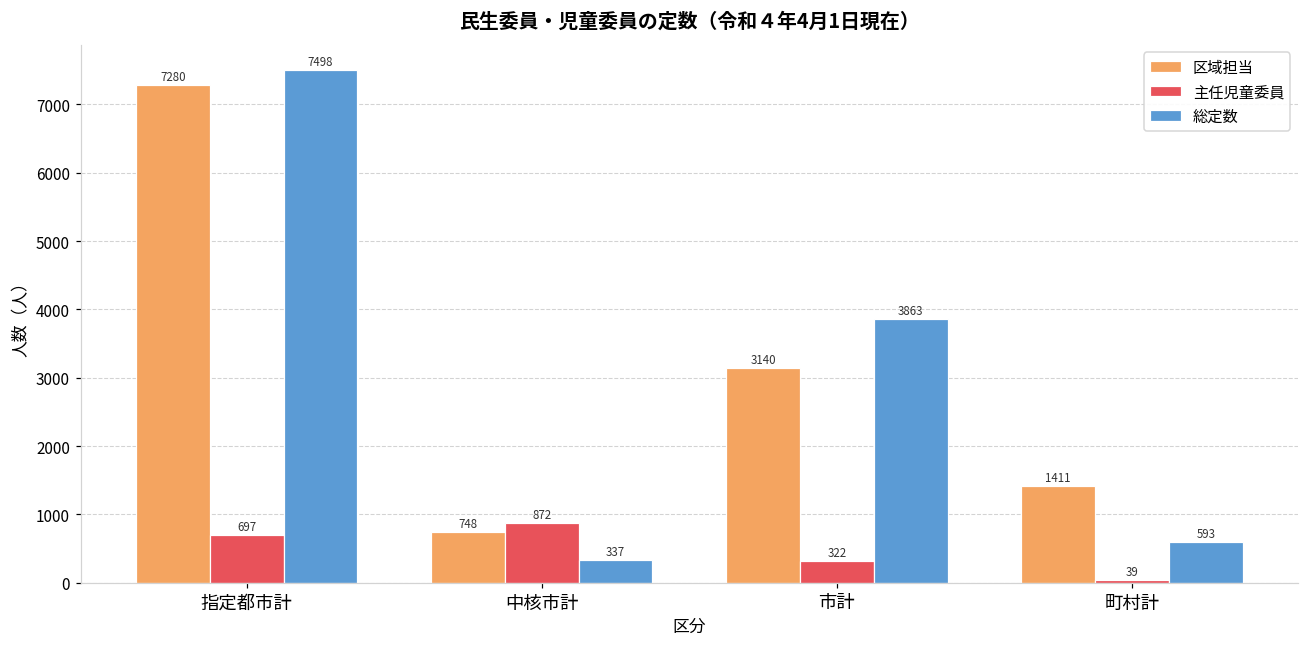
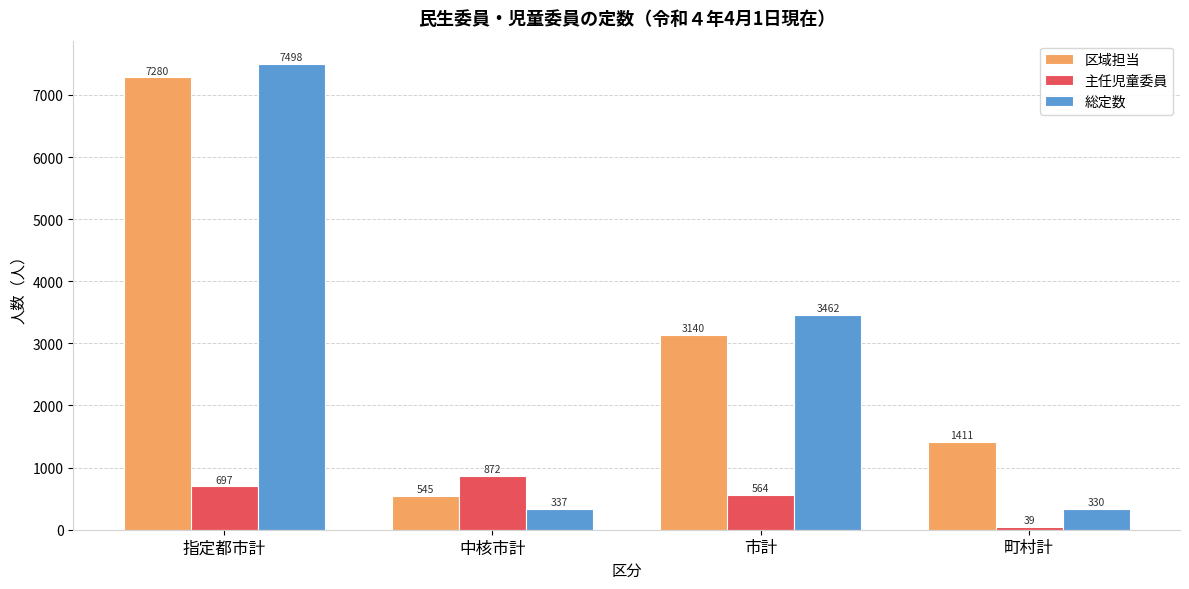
区域担当, 中核市計: 748 -> 545
主任児童委員, 市計: 322 -> 564
総定数, 市計: 3863 -> 3462
総定数, 町村計: 593 -> 330
